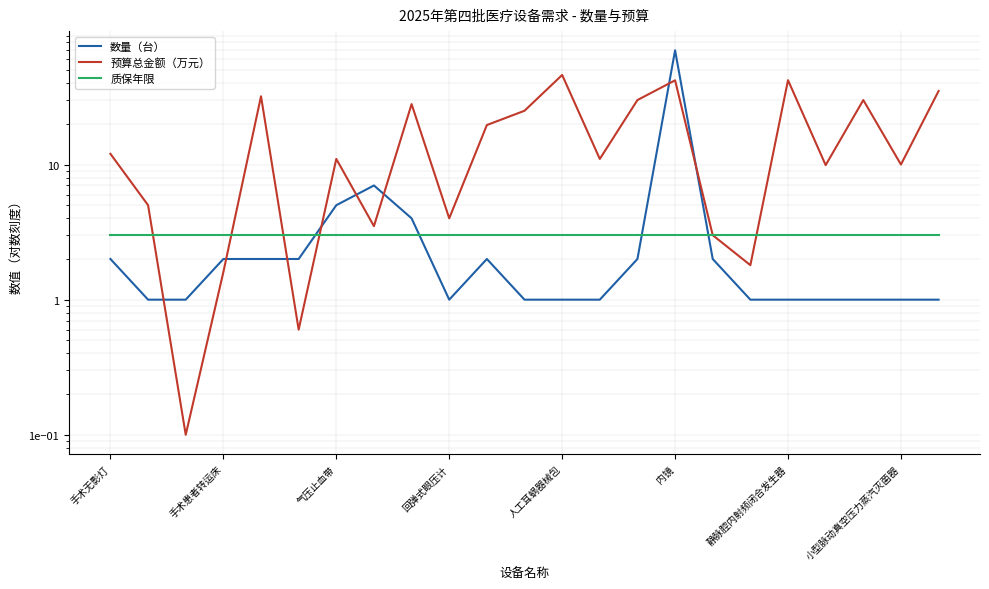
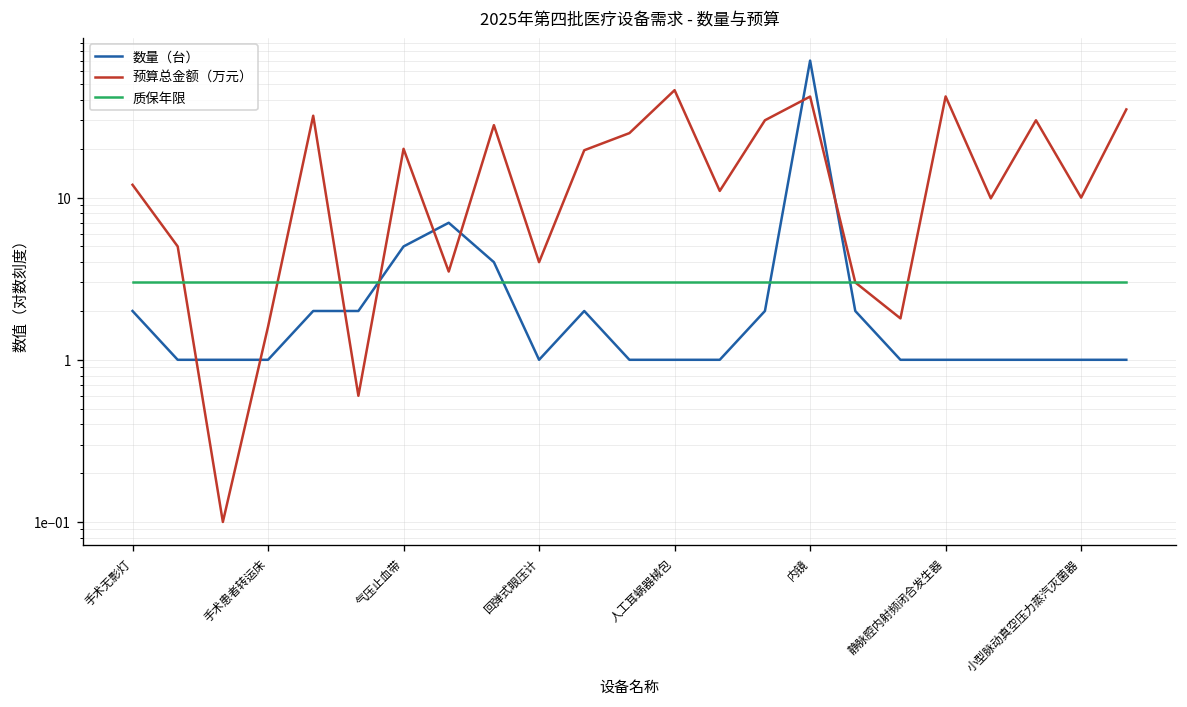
数量（台）, 手术患者转运床: 2 -> 1
预算总金额（万元）, 气压止血带: 11 -> 20
